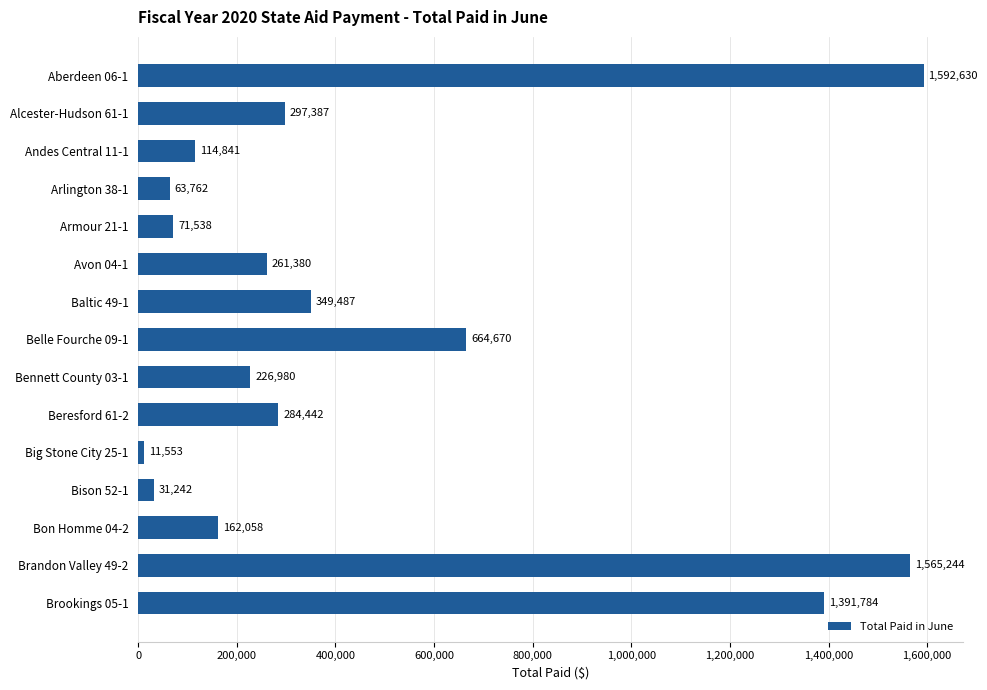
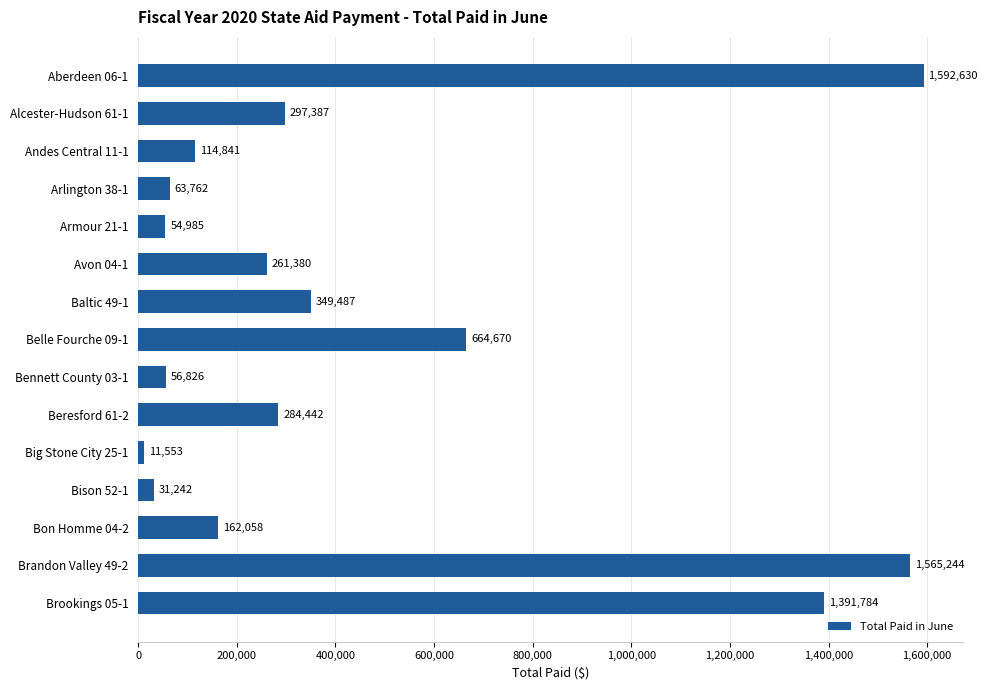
Armour 21-1: 71,538 -> 54,985
Bennett County 03-1: 226,980 -> 56,826
